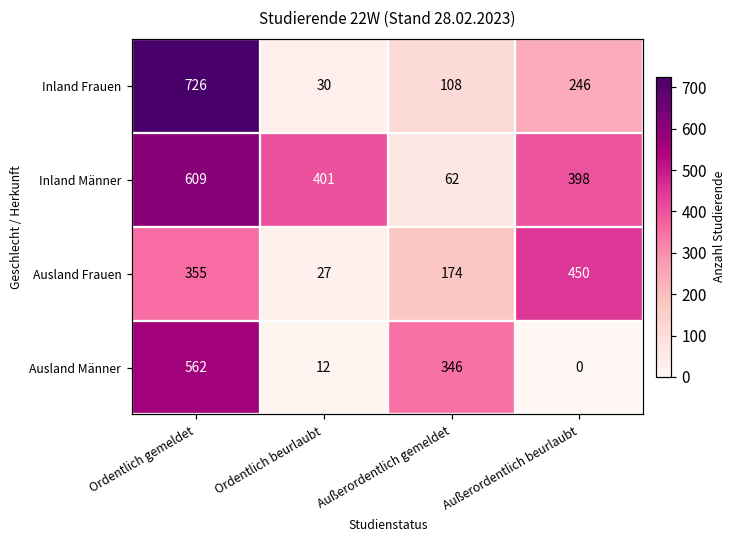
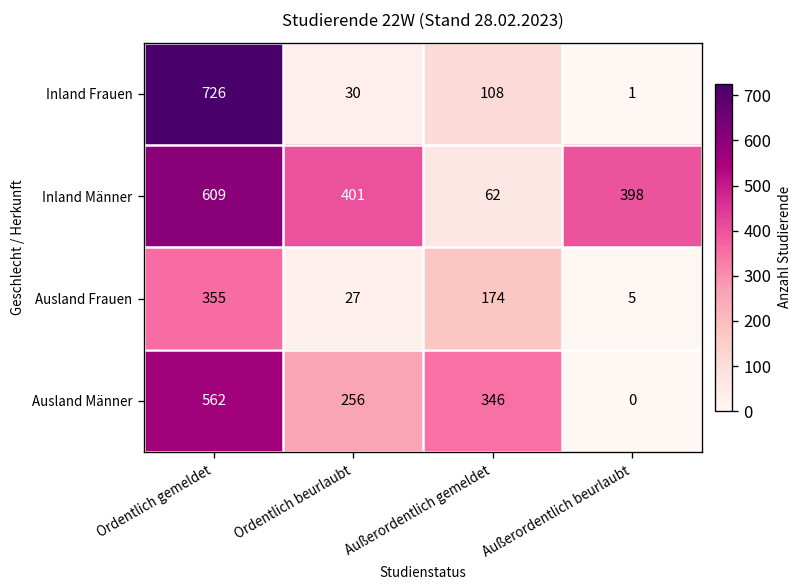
Inland Frauen, Außerordentlich beurlaubt: 246 -> 1
Ausland Frauen, Außerordentlich beurlaubt: 450 -> 5
Ausland Männer, Ordentlich beurlaubt: 12 -> 256
